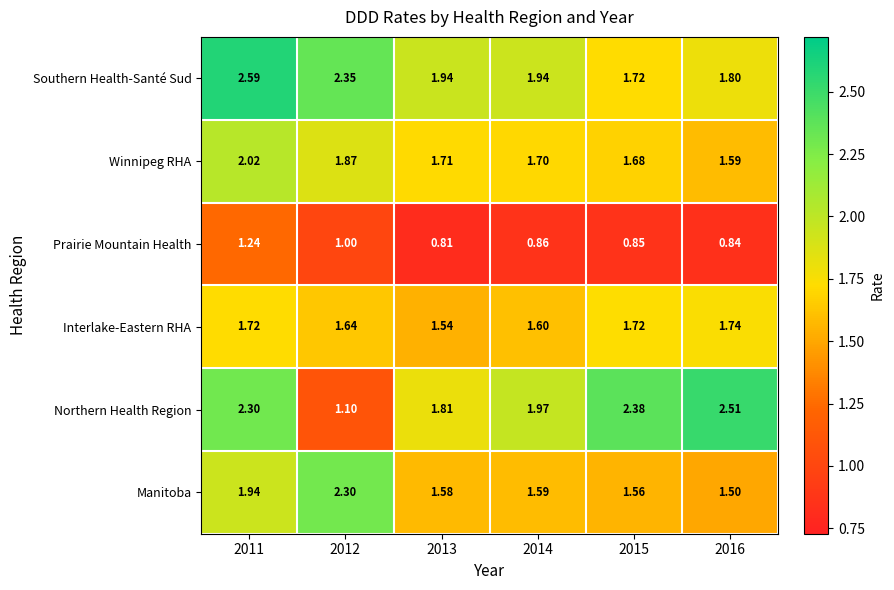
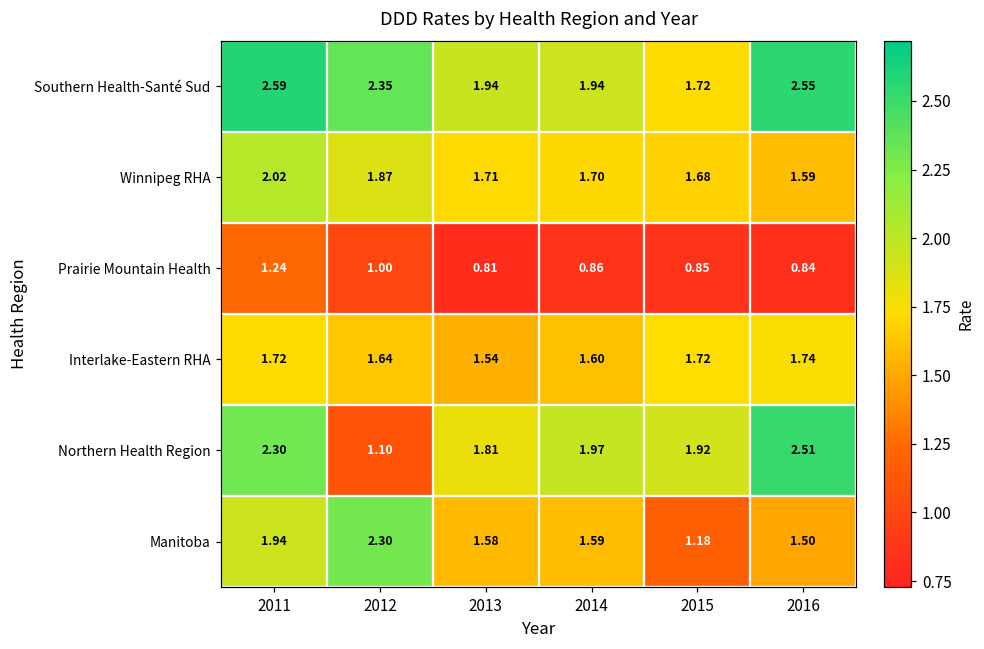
Southern Health-Santé Sud, 2016: 1.80 -> 2.55
Northern Health Region, 2015: 2.38 -> 1.92
Manitoba, 2015: 1.56 -> 1.18
